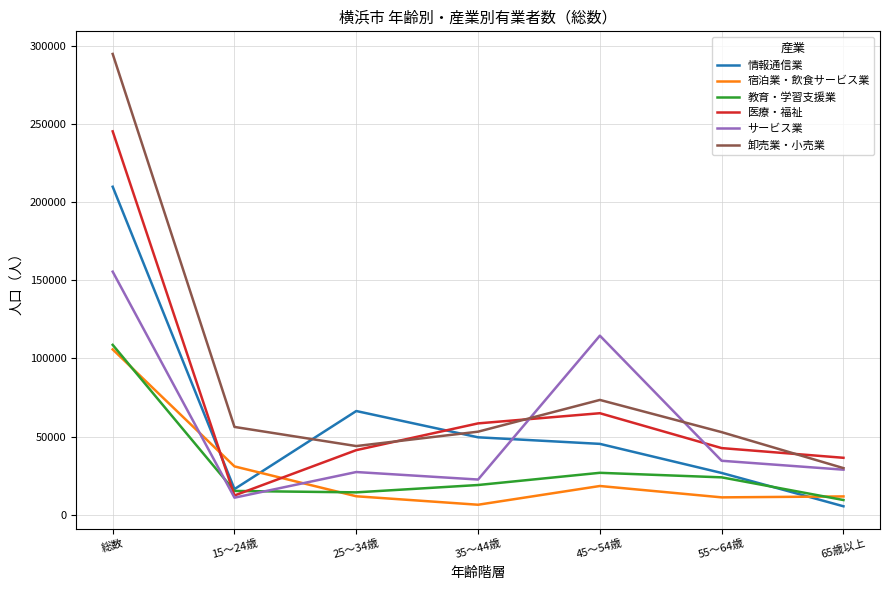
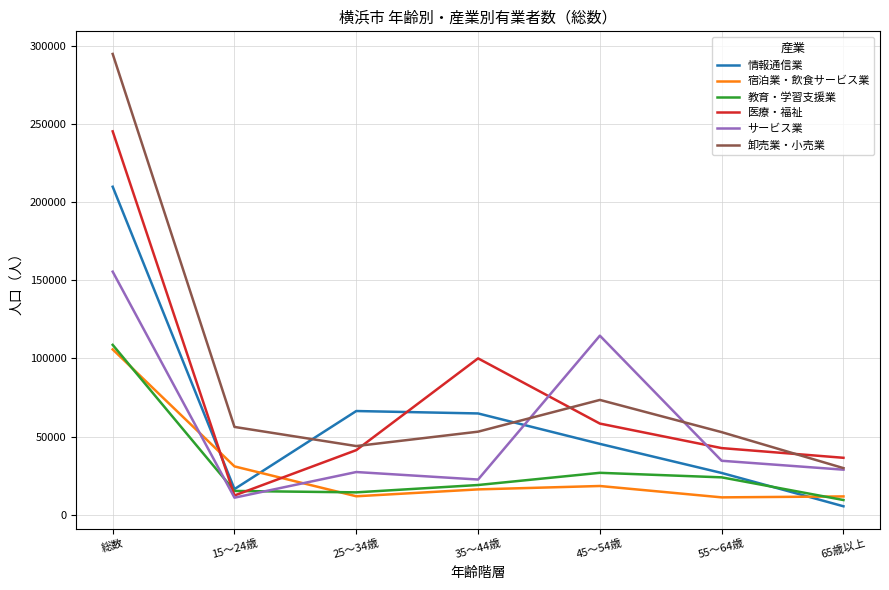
情報通信業, 35～44歳: 50000 -> 65000
宿泊業・飲食サービス業, 35～44歳: 6000 -> 16000
医療・福祉, 35～44歳: 58000 -> 100000
医療・福祉, 45～54歳: 65000 -> 58000
